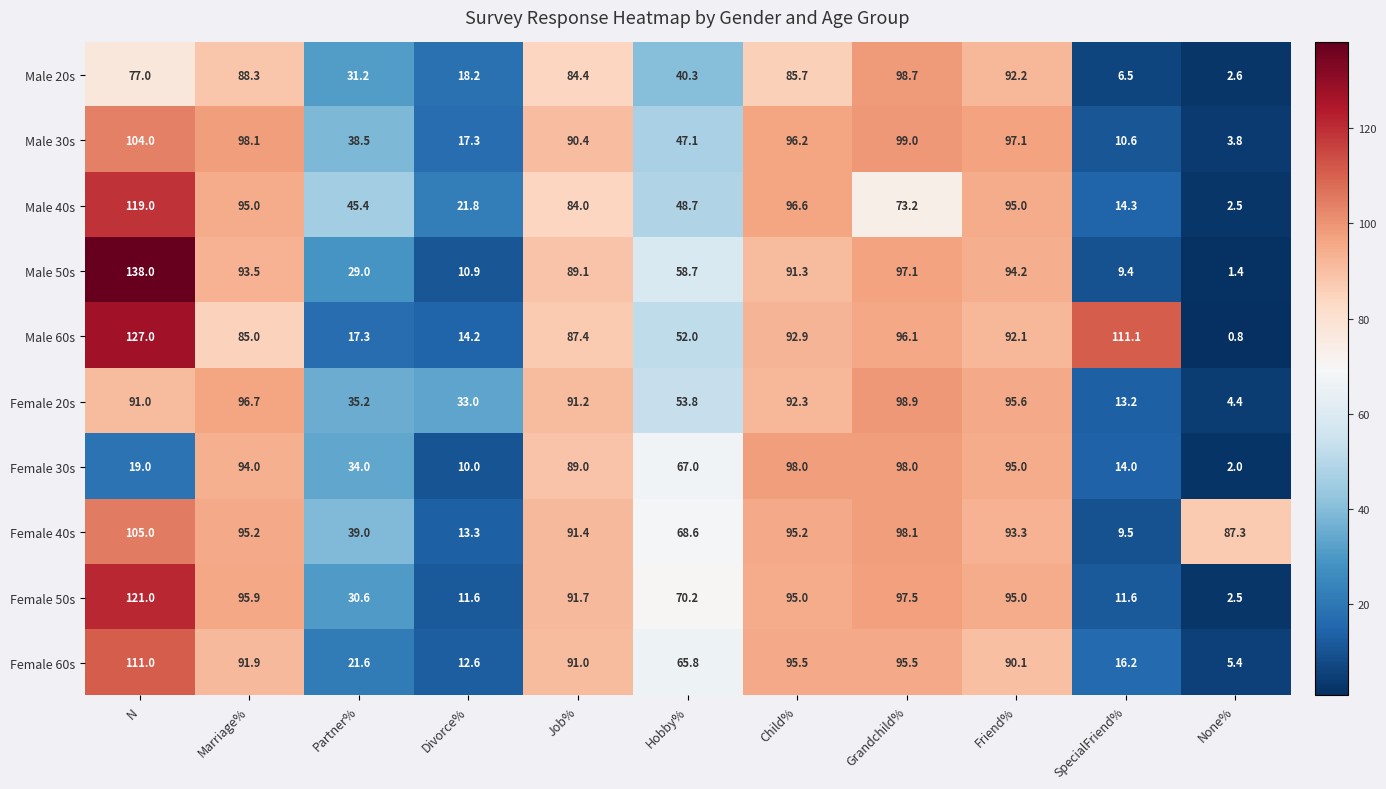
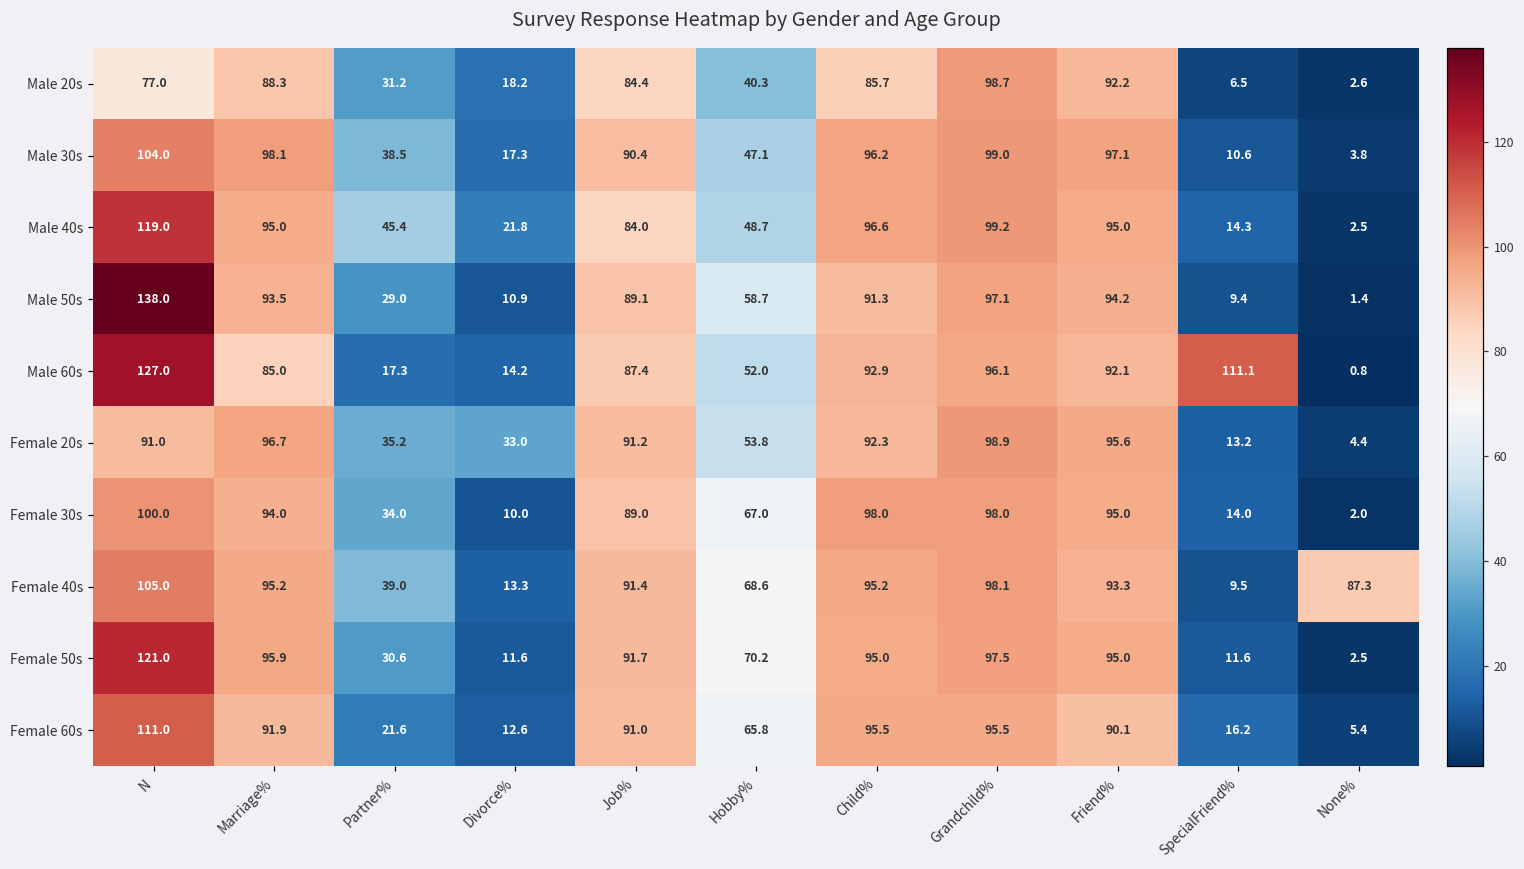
Male 40s, Grandchild%: 73.2 -> 99.2
Female 30s, N: 19.0 -> 100.0
